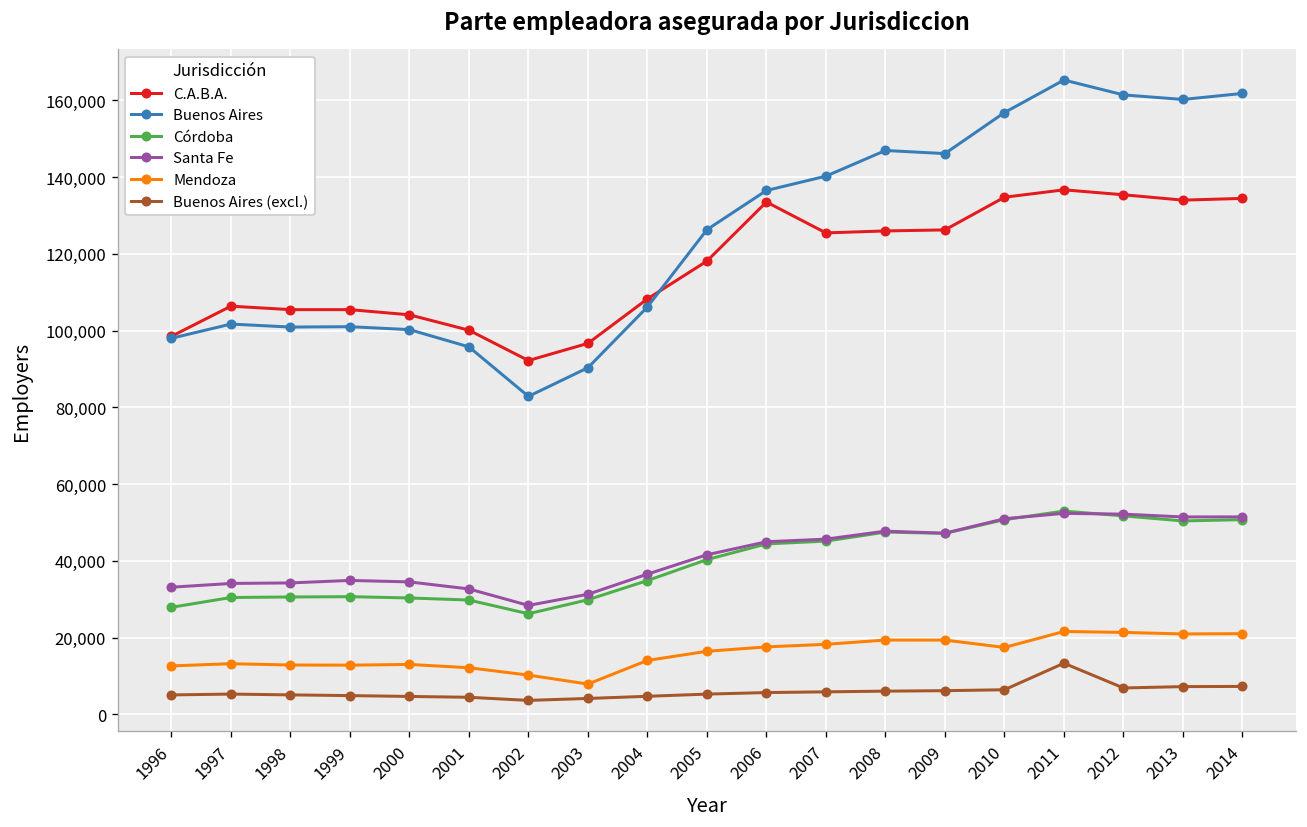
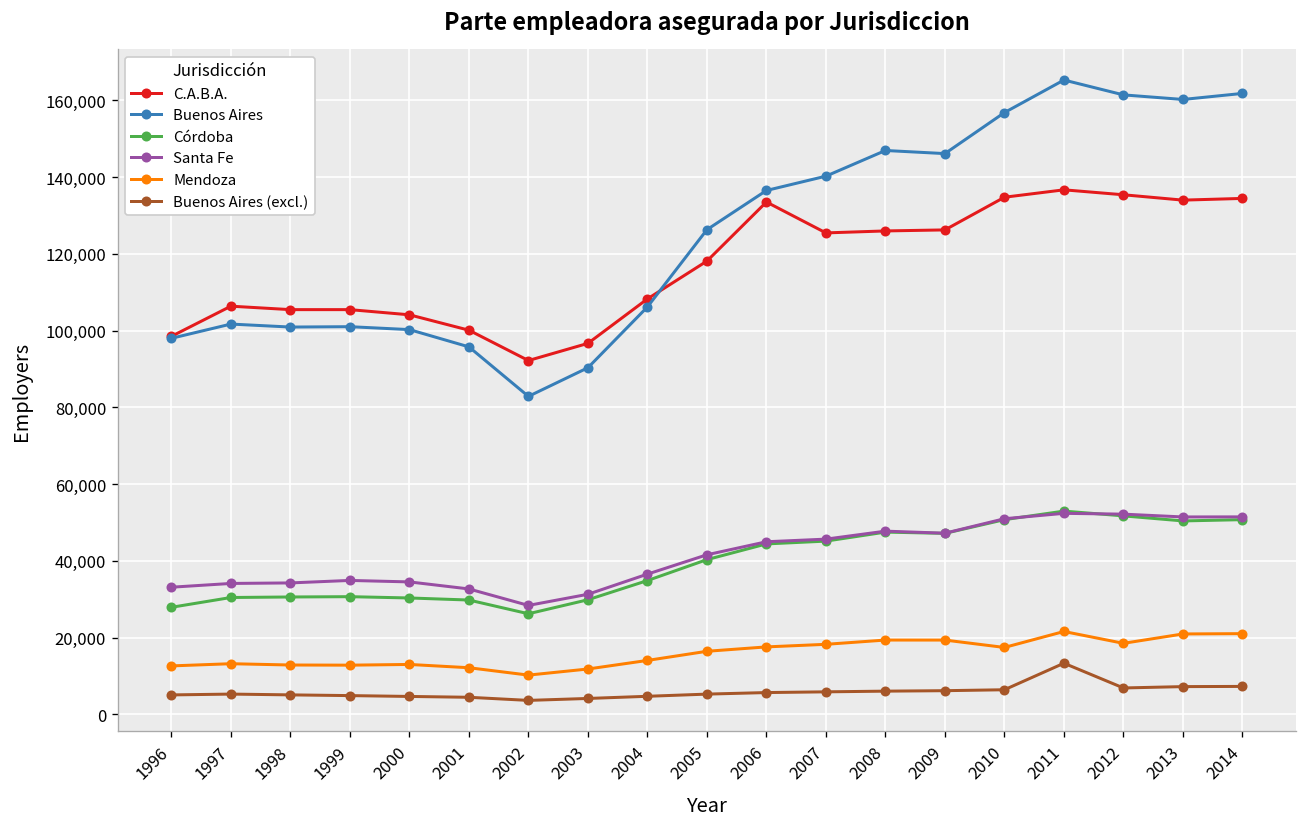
Mendoza, 2003: 8,000 -> 12,000
Mendoza, 2012: 21,000 -> 19,000
